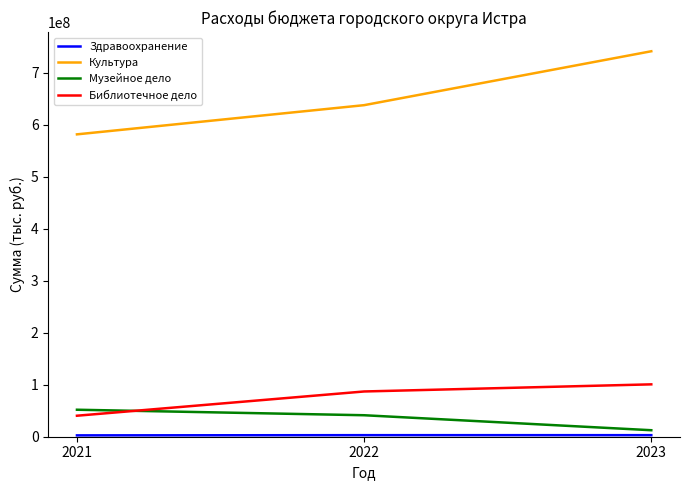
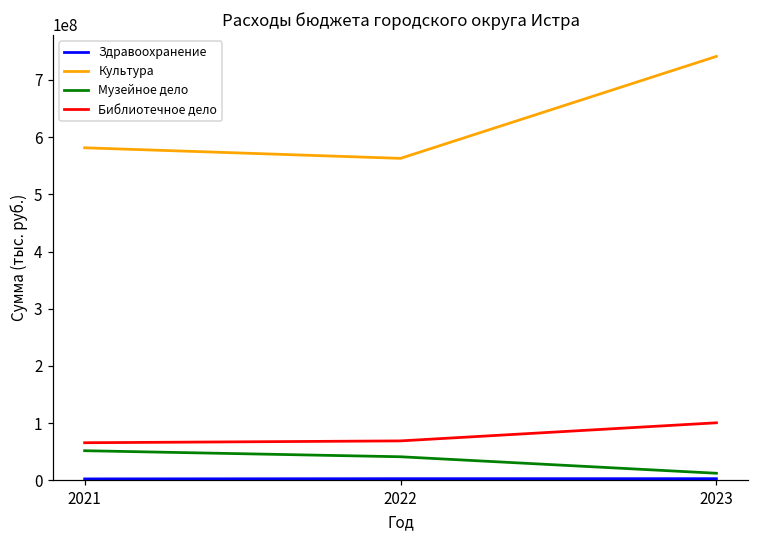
Библиотечное дело, 2021: 40000000 -> 70000000
Культура, 2022: 640000000 -> 560000000
Библиотечное дело, 2022: 90000000 -> 70000000
